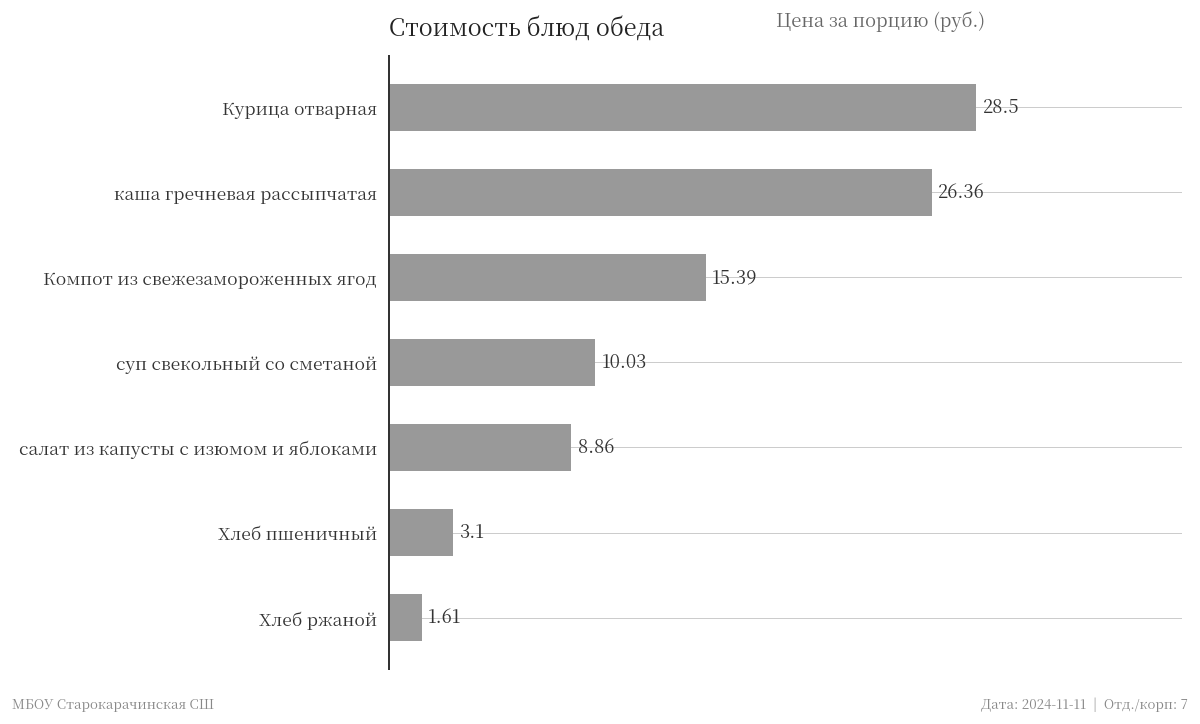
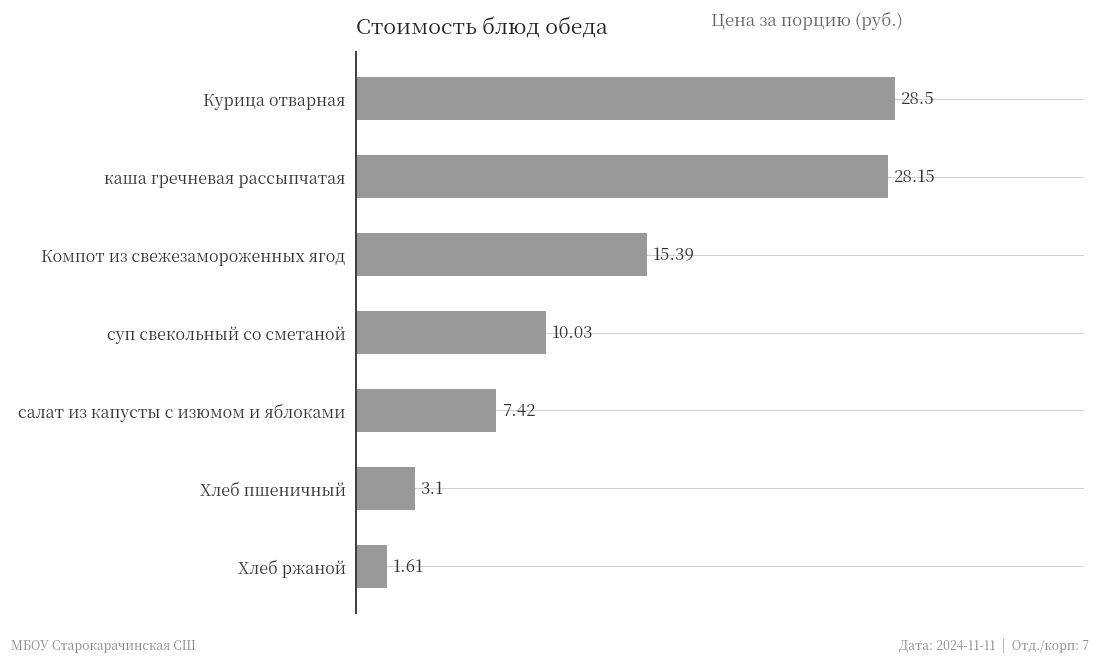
каша гречневая рассыпчатая: 26.36 -> 28.15
салат из капусты с изюмом и яблоками: 8.86 -> 7.42
